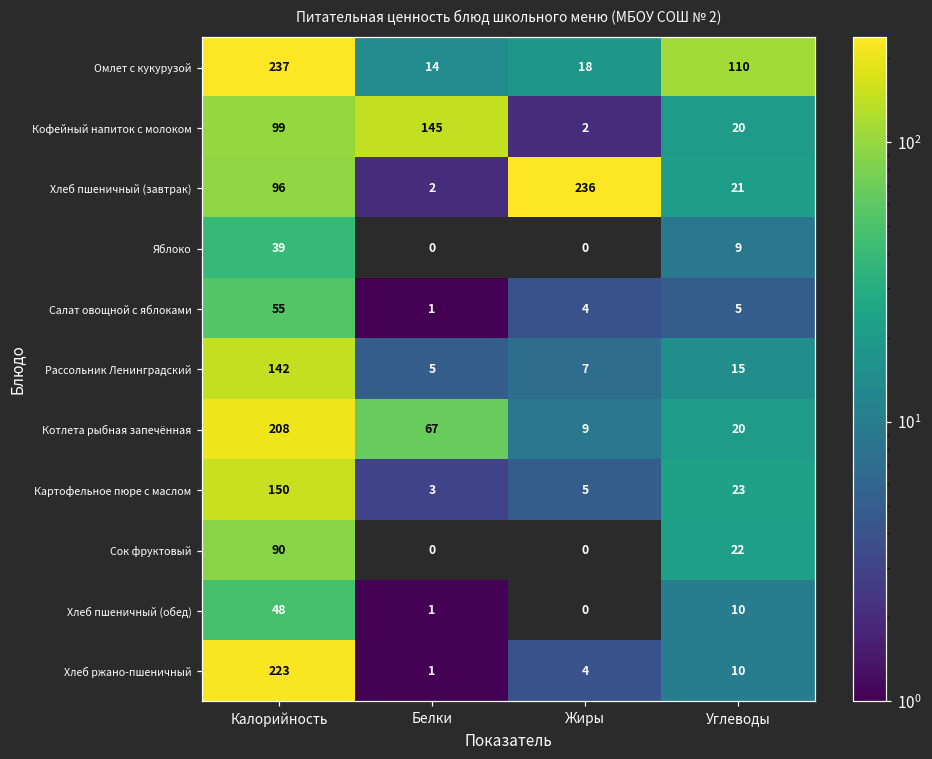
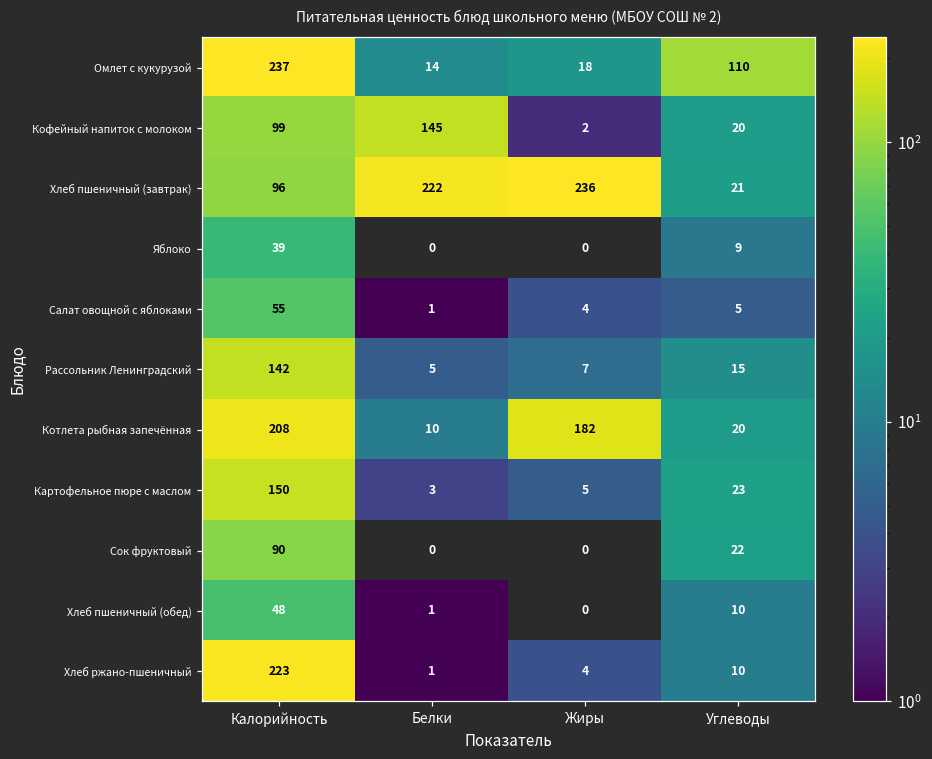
Хлеб пшеничный (завтрак), Белки: 2 -> 222
Котлета рыбная запечённая, Белки: 67 -> 10
Котлета рыбная запечённая, Жиры: 9 -> 182
